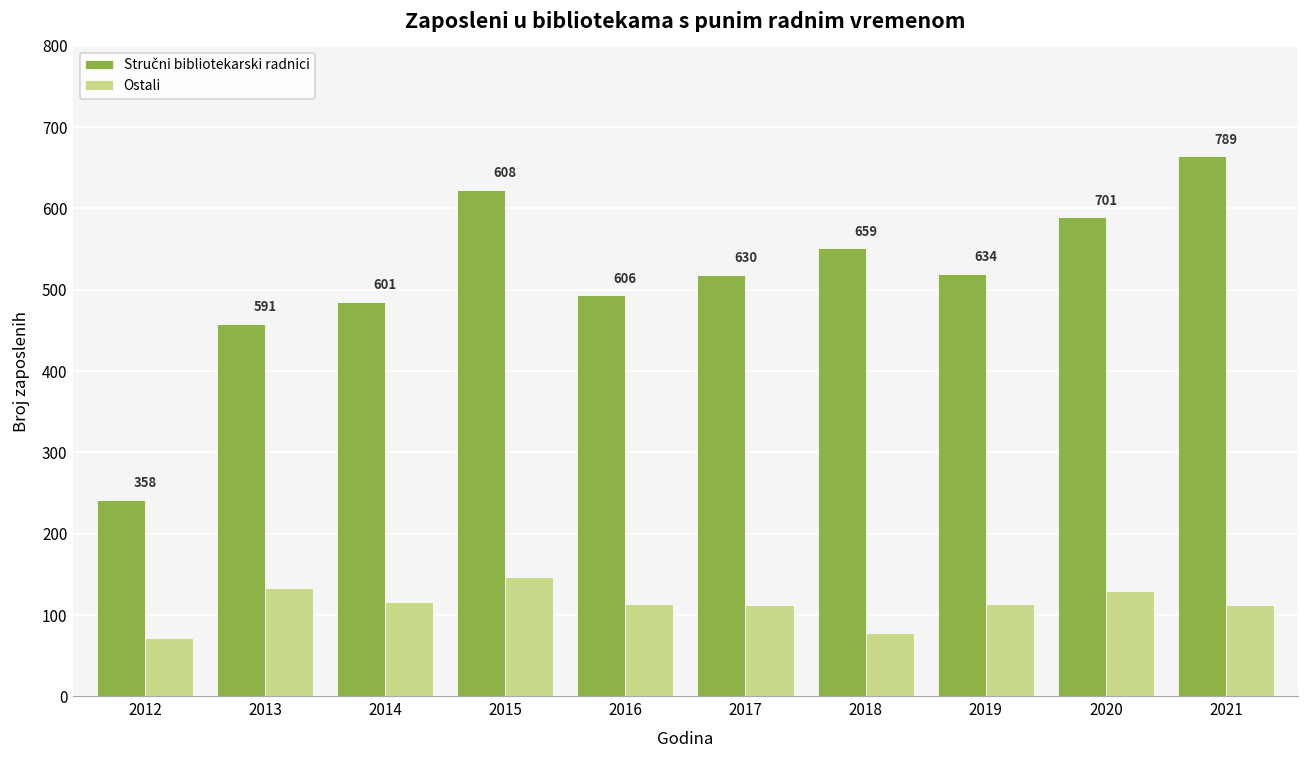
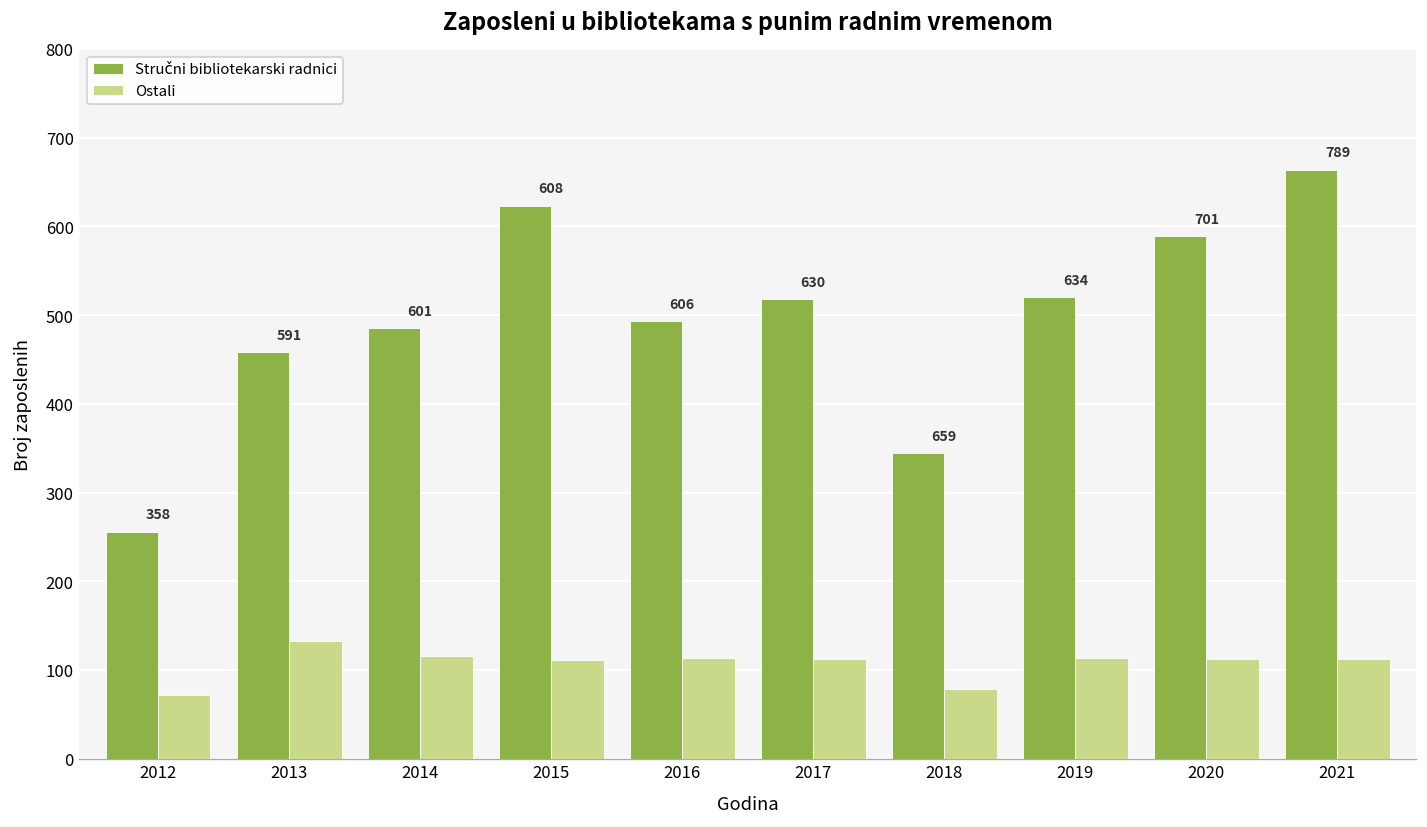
Stručni bibliotekarski radnici, 2012: 240 -> 260
Ostali, 2015: 150 -> 110
Stručni bibliotekarski radnici, 2018: 550 -> 340
Ostali, 2020: 130 -> 110
